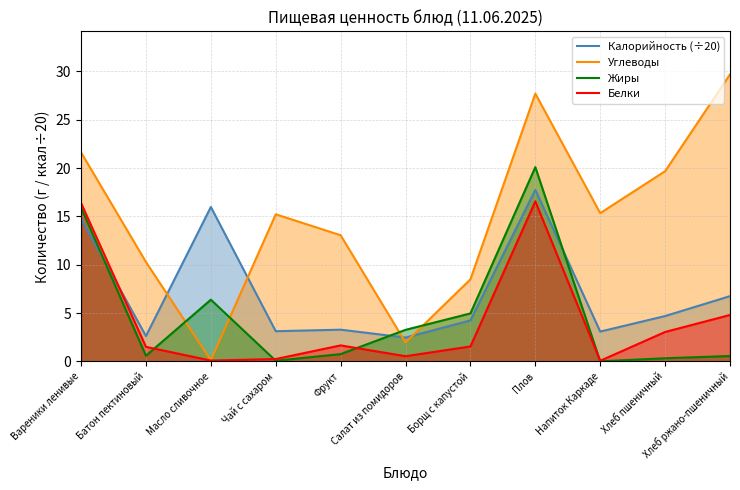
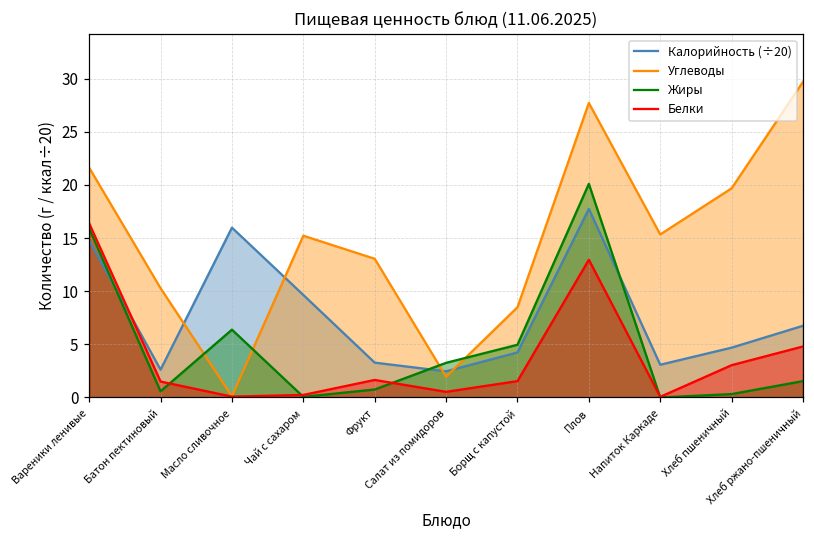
Калорийность (÷20), Чай с сахаром: 3 -> 10
Белки, Плов: 17 -> 13
Жиры, Хлеб ржано-пшеничный: 1 -> 2
